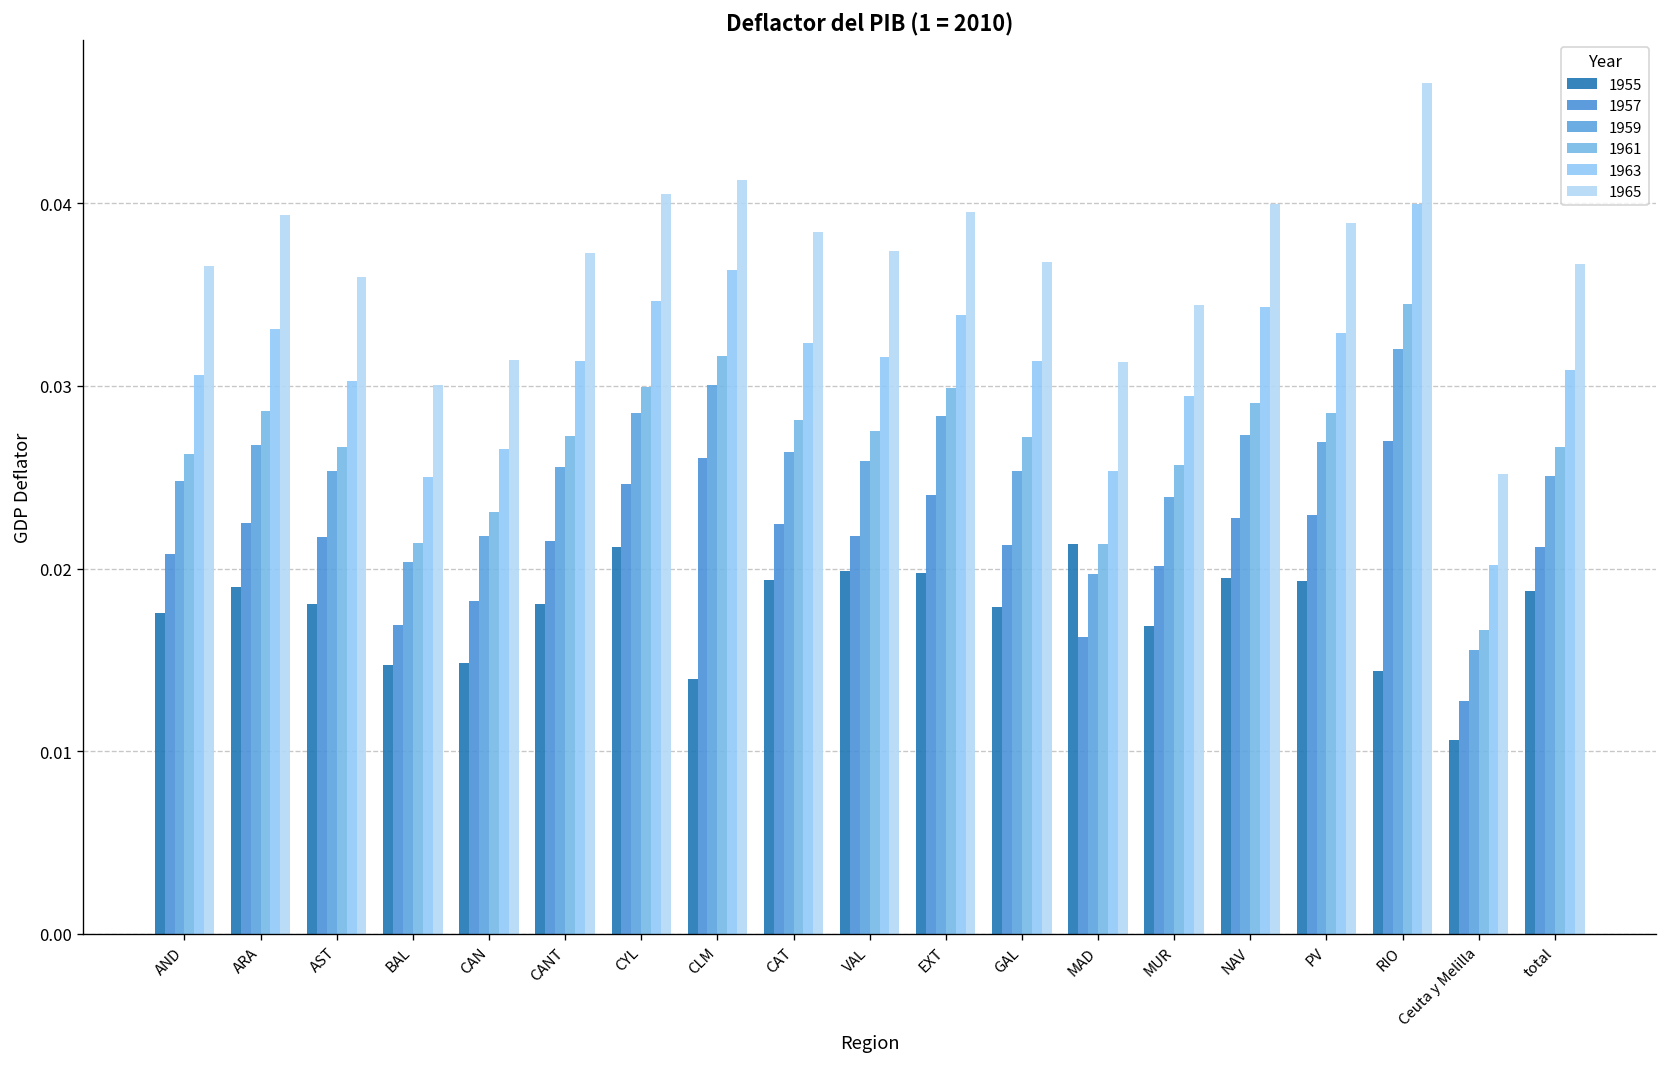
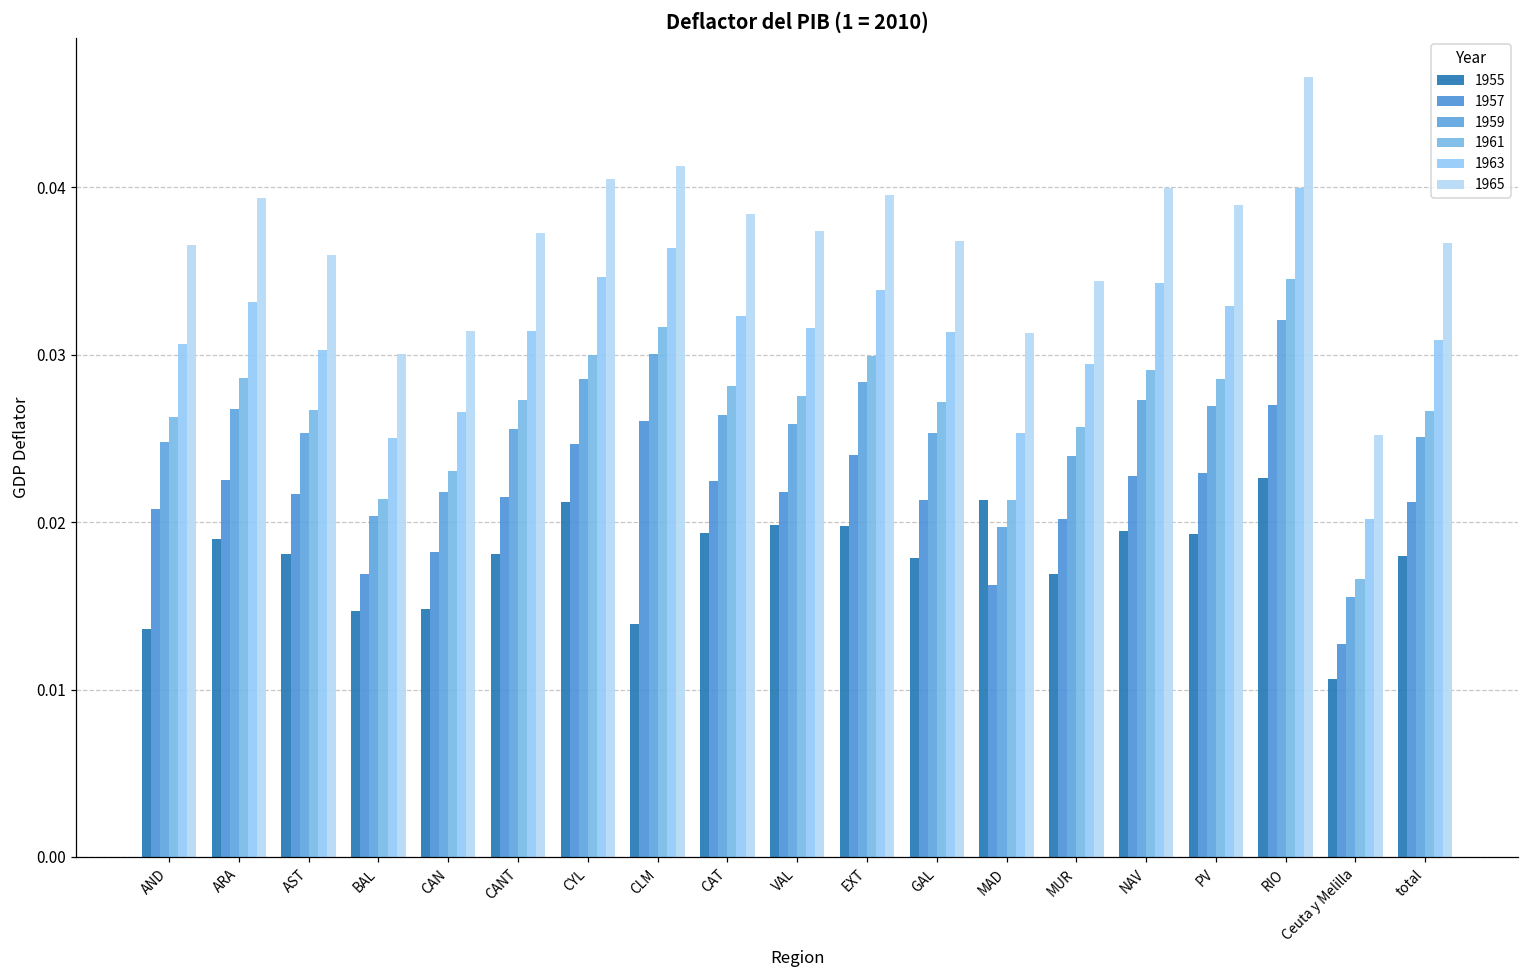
1955, AND: 0.0176 -> 0.0136
1955, RIO: 0.0144 -> 0.0226
1955, total: 0.0188 -> 0.0180
